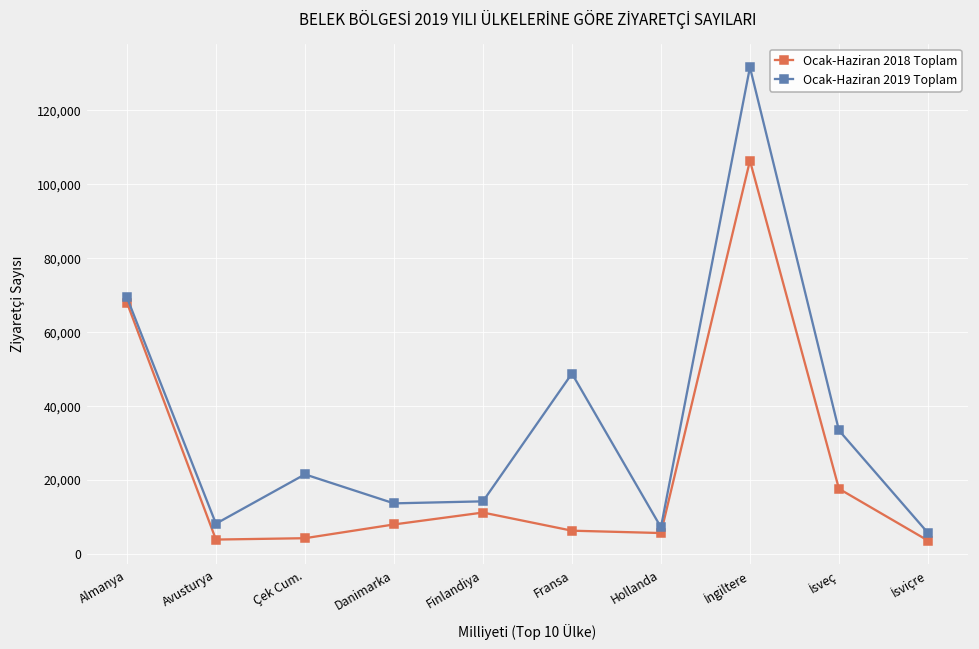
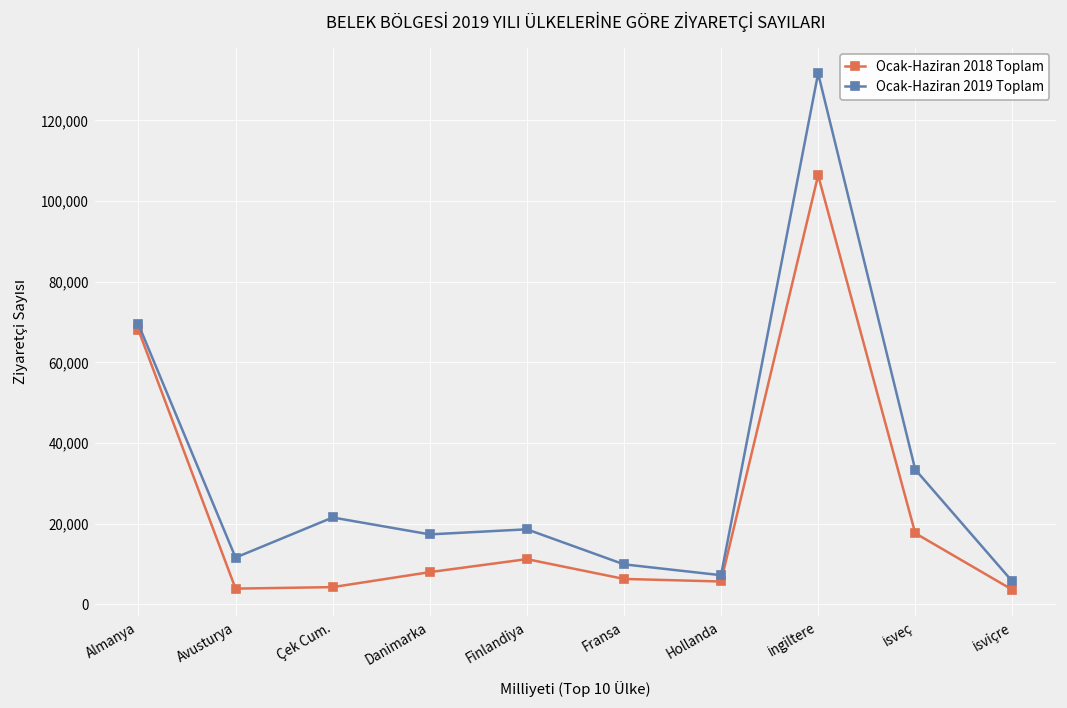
Ocak-Haziran 2019 Toplam, Avusturya: 8,000 -> 12,000
Ocak-Haziran 2019 Toplam, Danimarka: 14,000 -> 17,000
Ocak-Haziran 2019 Toplam, Finlandiya: 14,000 -> 19,000
Ocak-Haziran 2019 Toplam, Fransa: 49,000 -> 10,000
